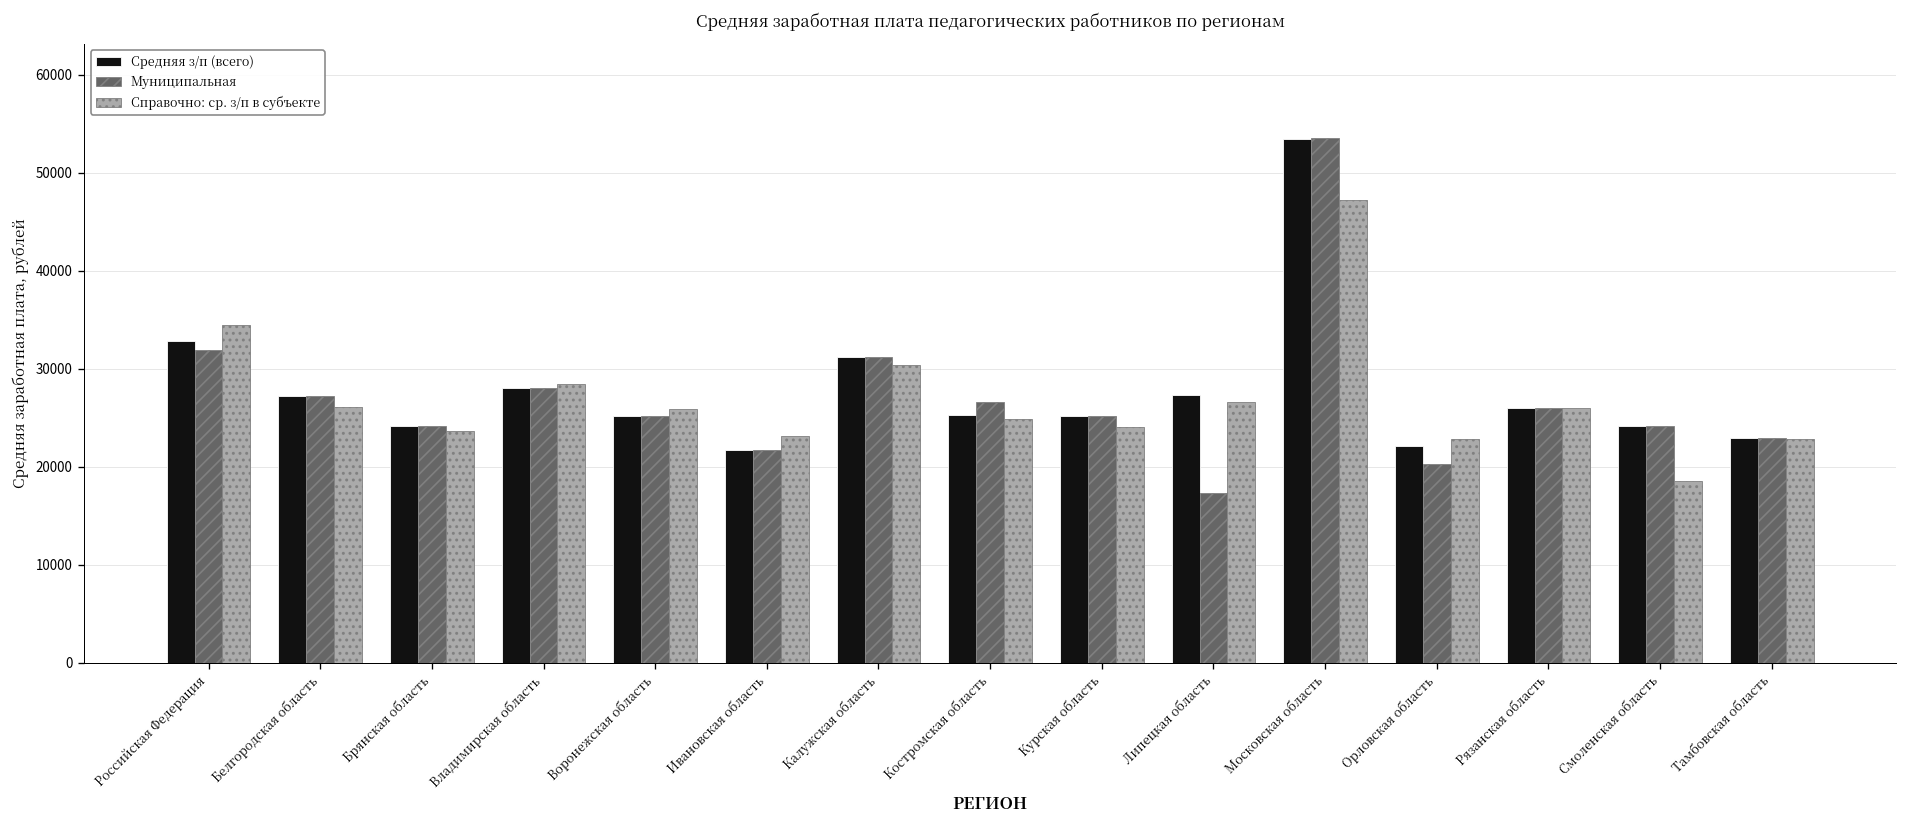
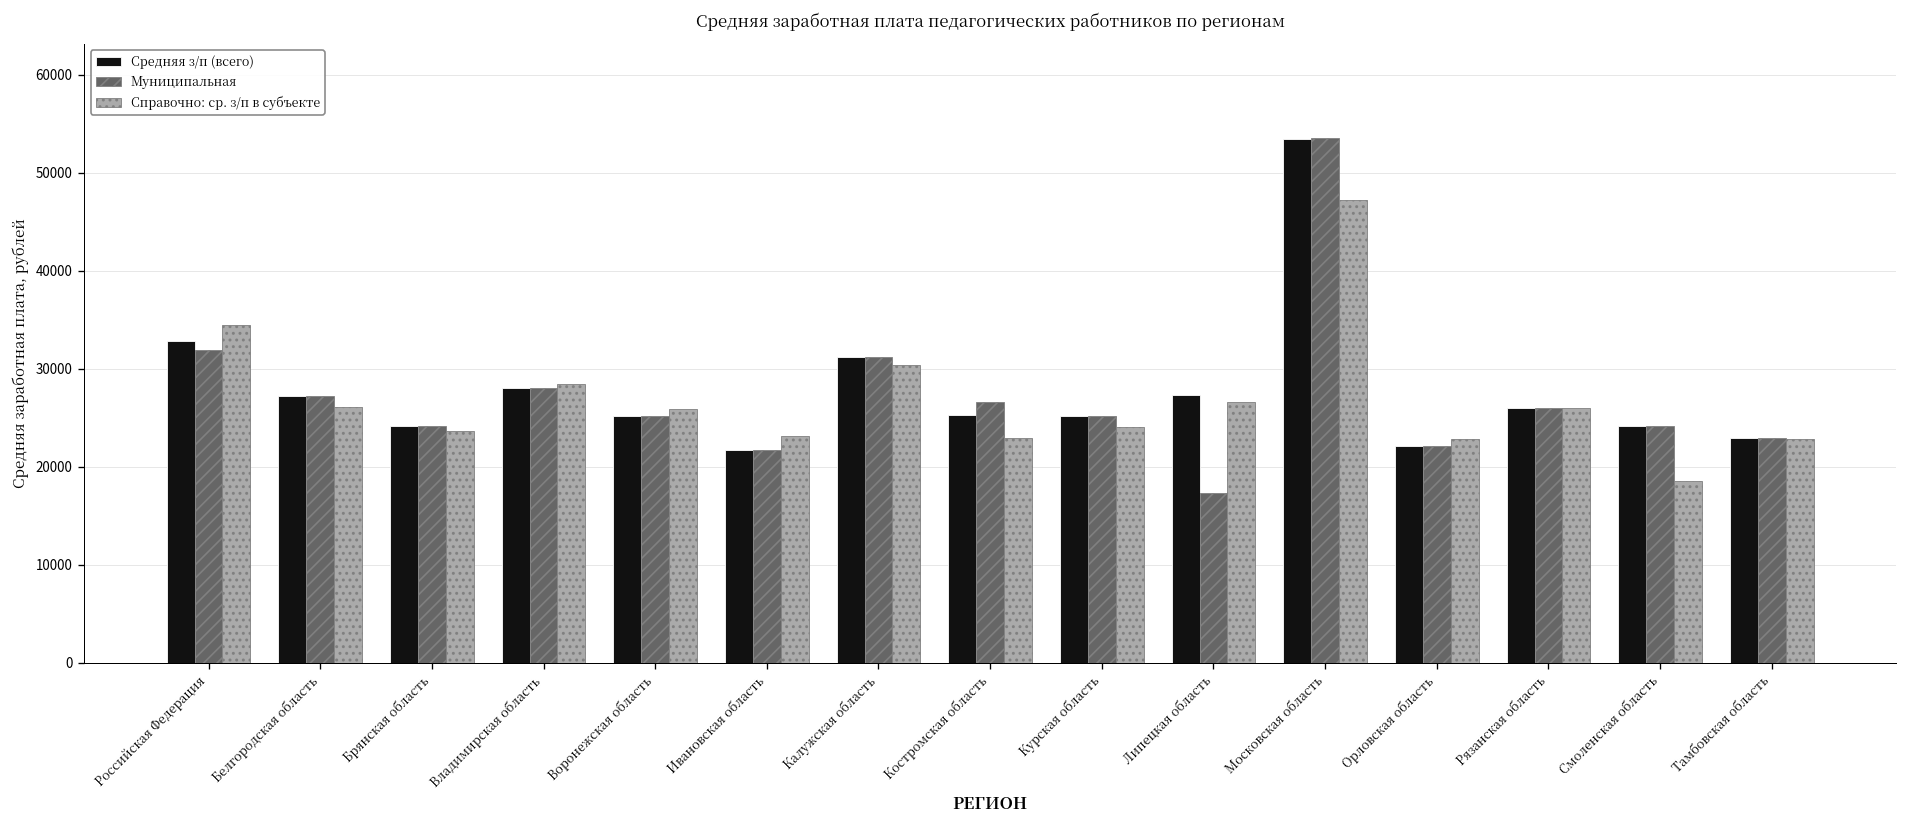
Справочно: ср. з/п в субъекте, Костромская область: 25000 -> 23000
Муниципальная, Орловская область: 20000 -> 22000
